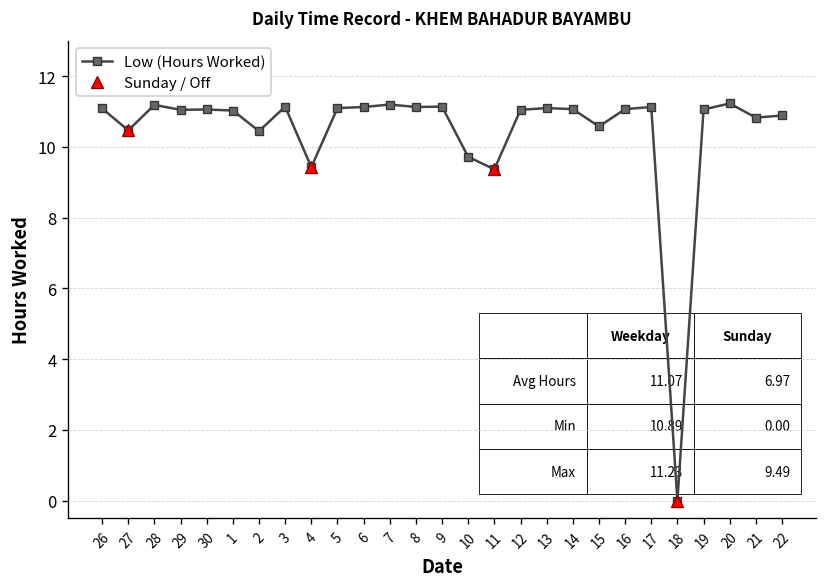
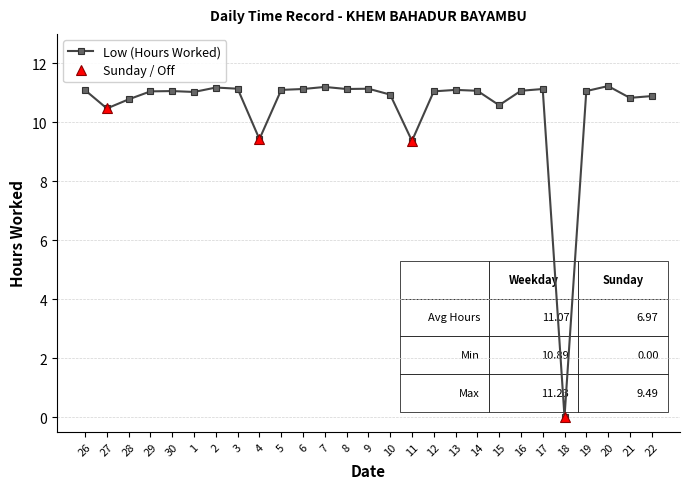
Low (Hours Worked), 28: 11.2 -> 10.8
Low (Hours Worked), 2: 10.5 -> 11.2
Low (Hours Worked), 10: 9.7 -> 10.9
